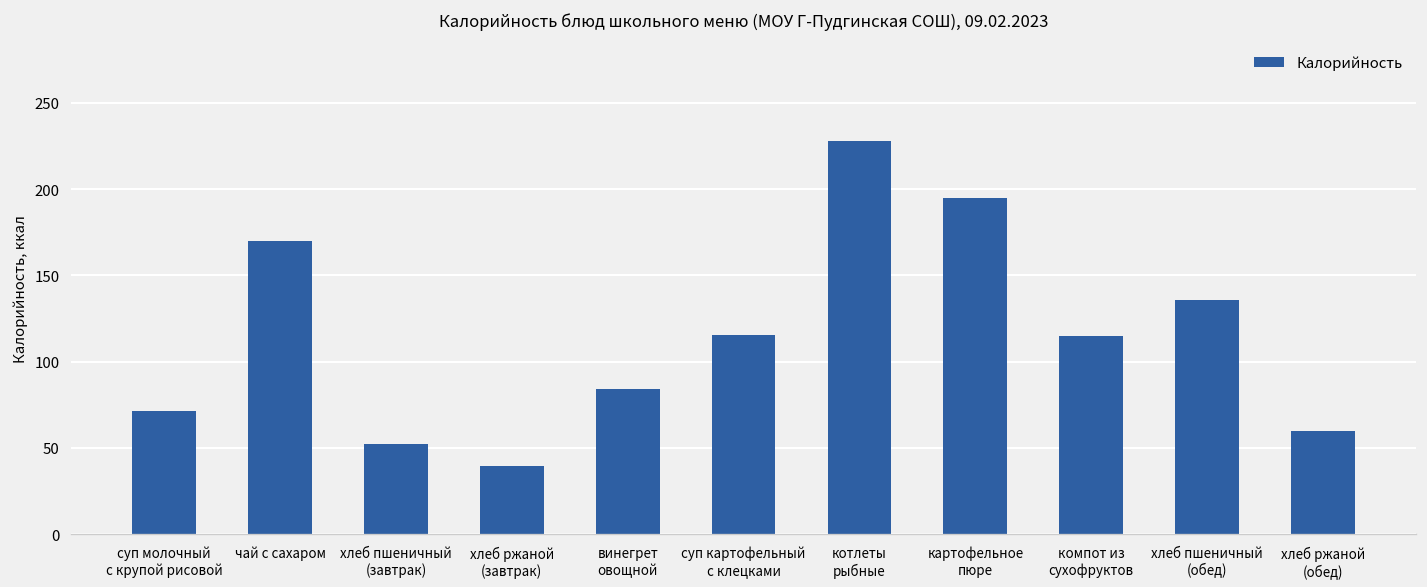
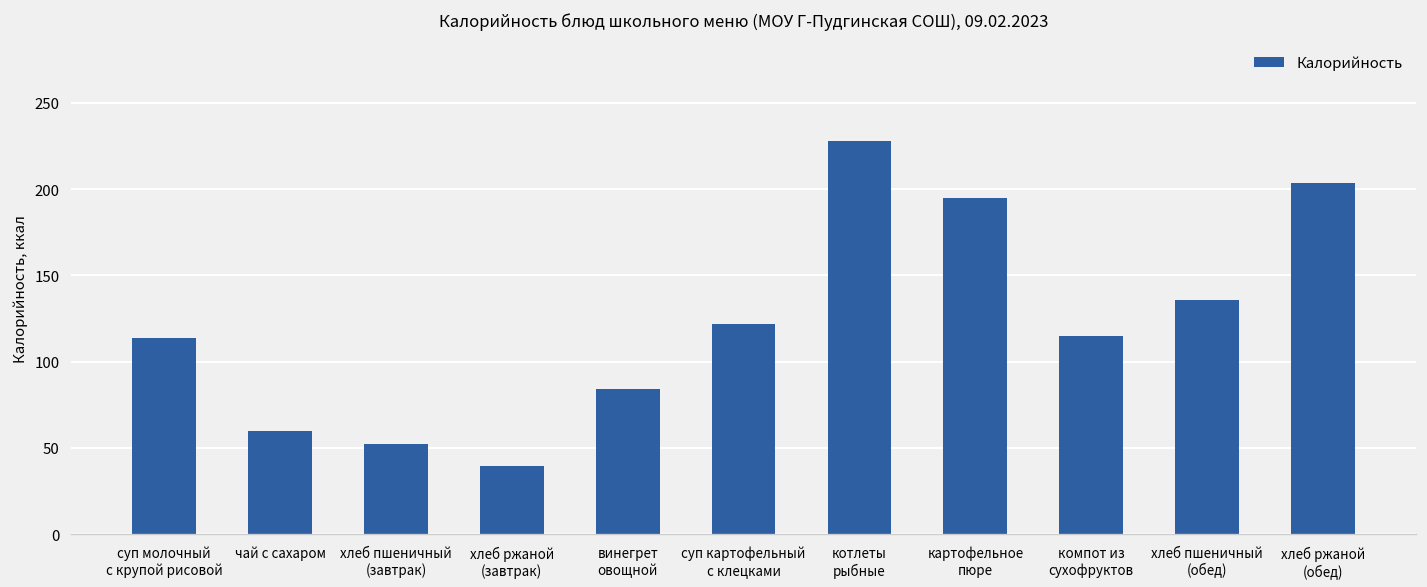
суп молочный с крупой рисовой: 71 -> 114
чай с сахаром: 170 -> 60
суп картофельный с клецками: 115 -> 122
хлеб ржаной (обед): 60 -> 203
